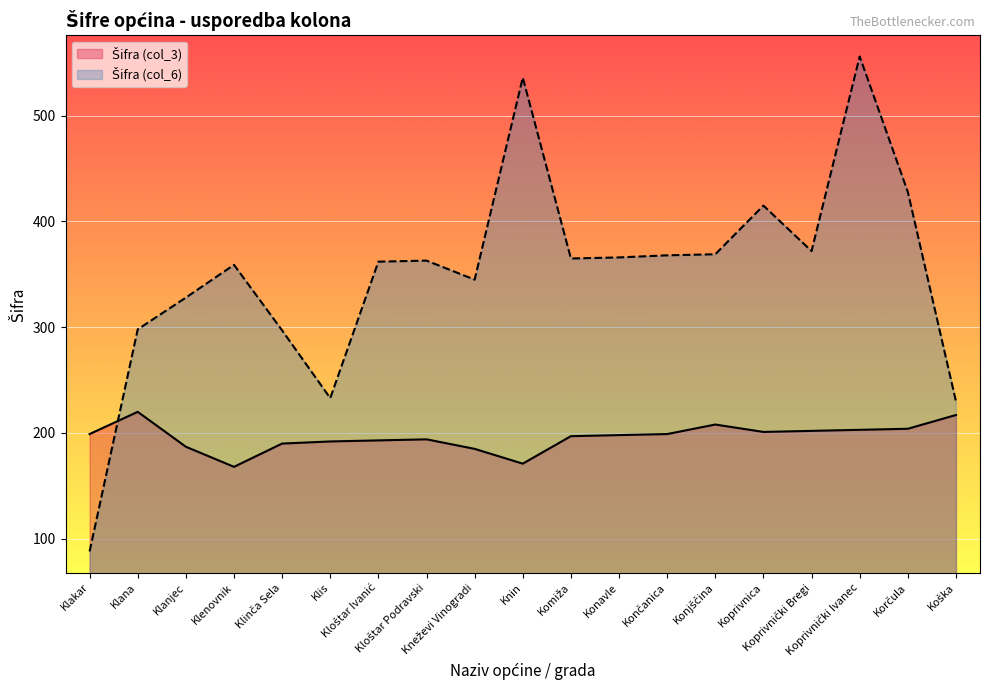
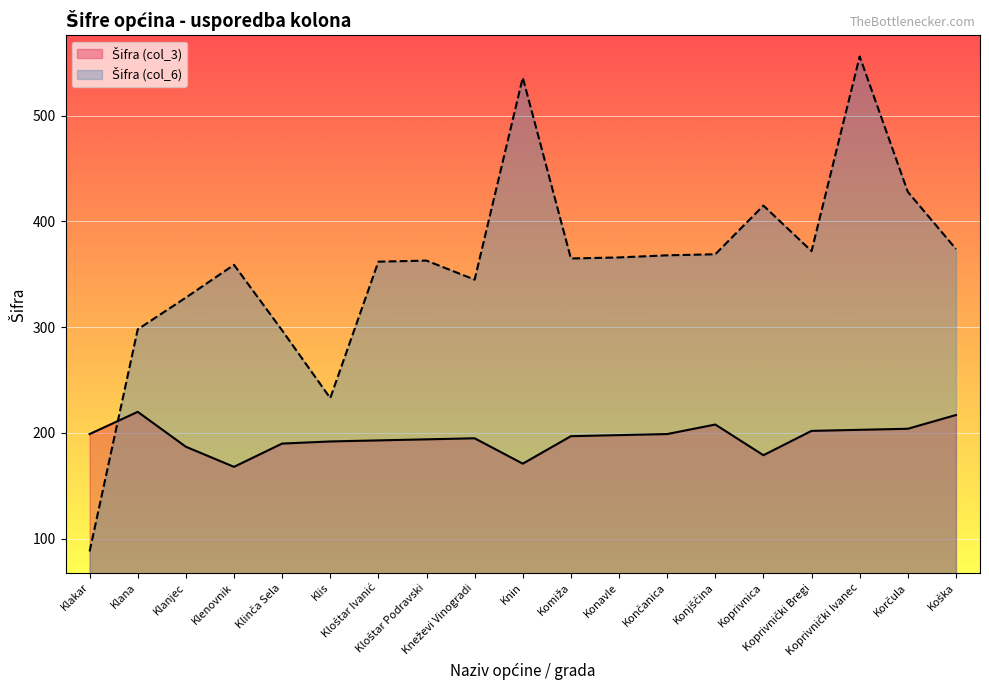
Šifra (col_3), Kneževi Vinogradi: 185 -> 195
Šifra (col_3), Koprivnica: 201 -> 179
Šifra (col_6), Koška: 230 -> 374
